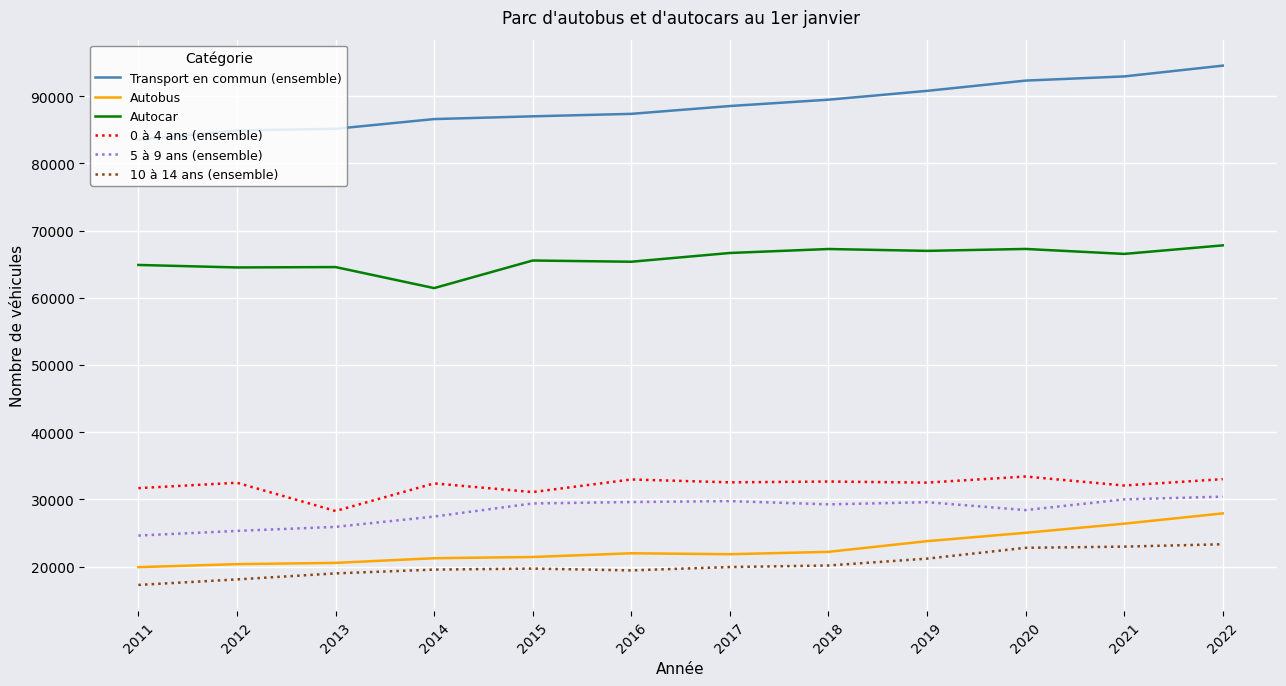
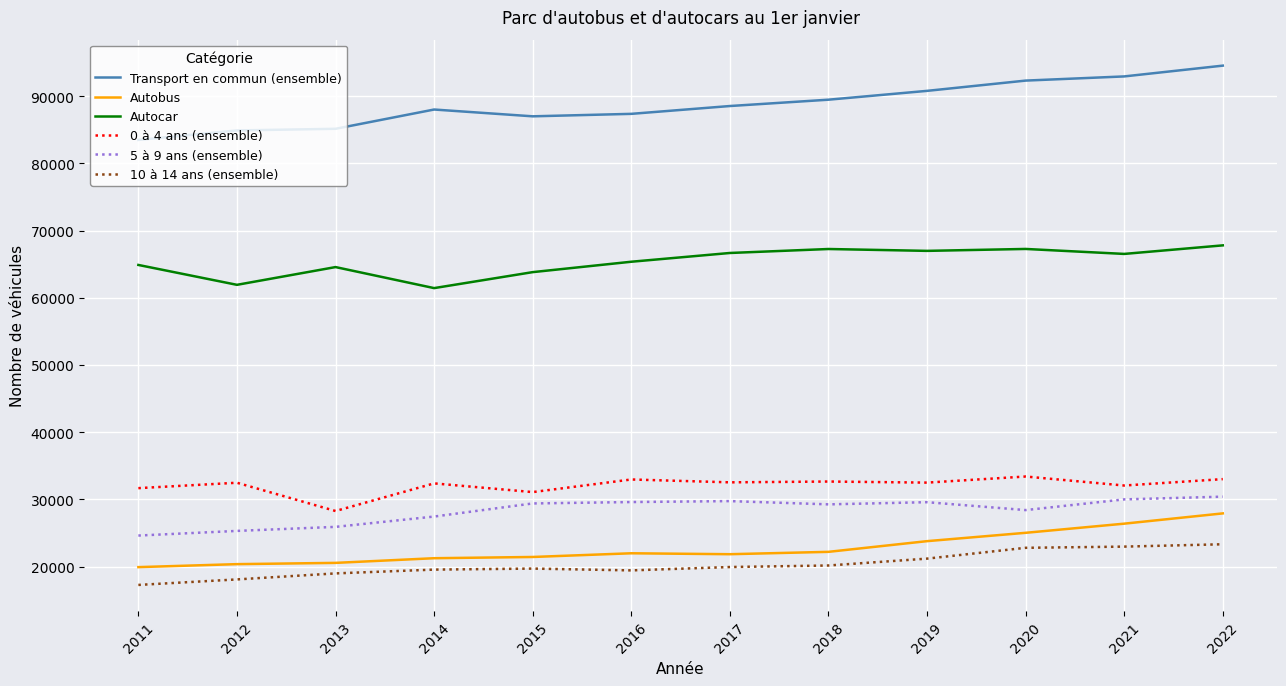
Autocar, 2012: 65000 -> 62000
Transport en commun (ensemble), 2014: 87000 -> 88000
Autocar, 2015: 66000 -> 64000
